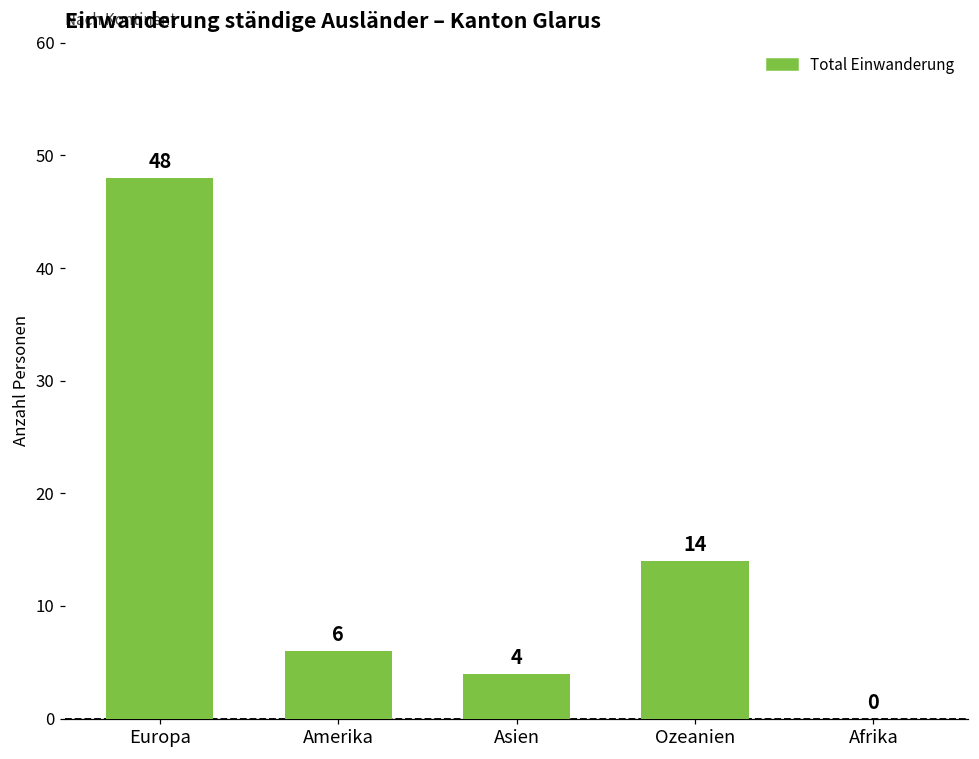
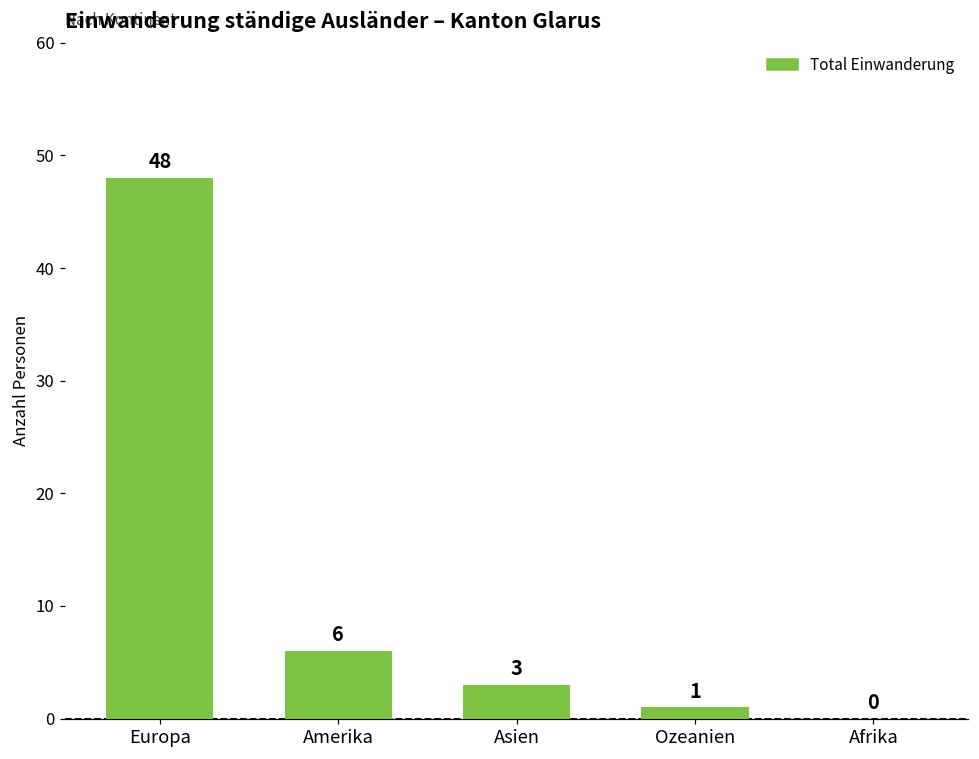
Asien: 4 -> 3
Ozeanien: 14 -> 1
